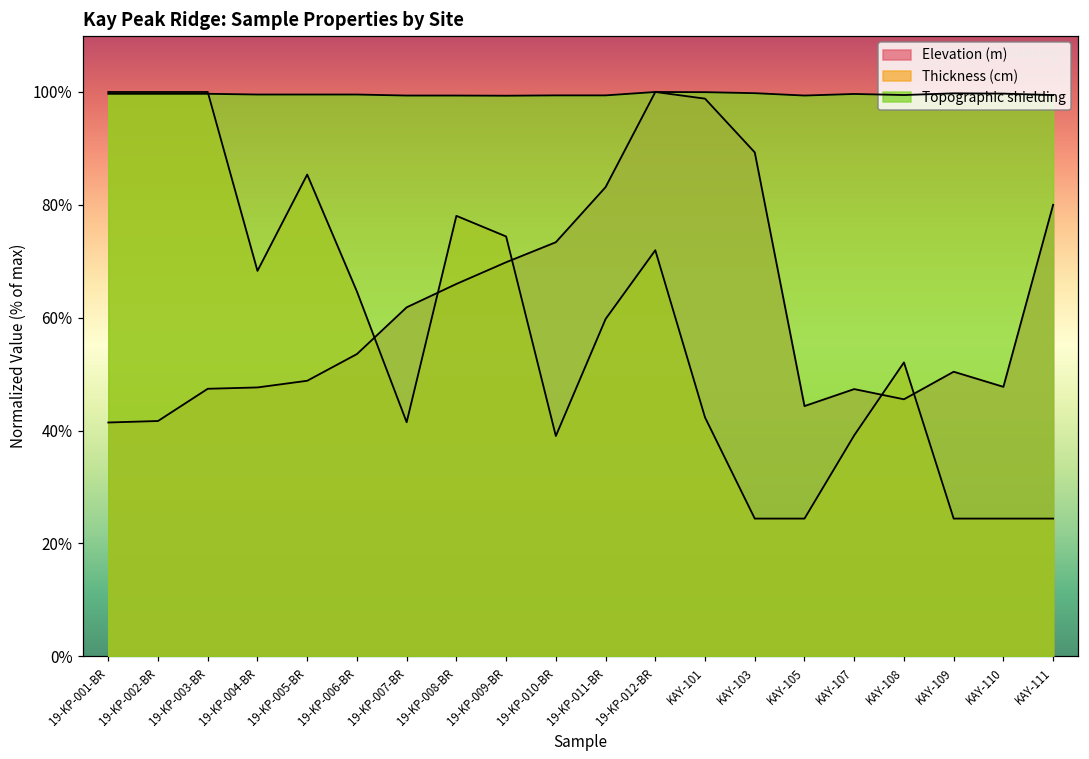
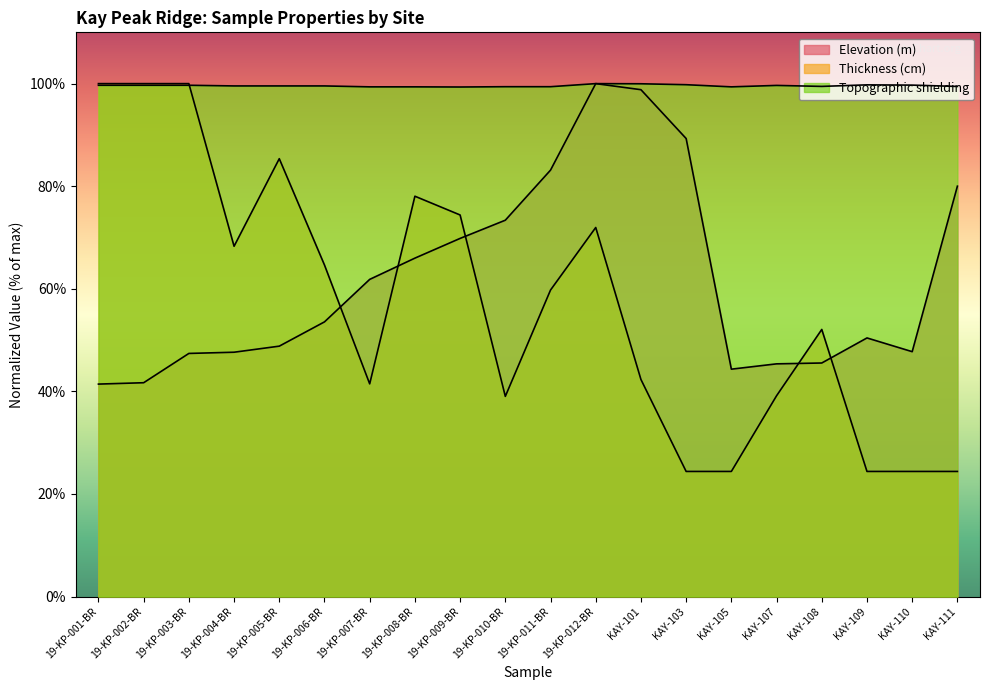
Elevation (m), KAY-107: 47% -> 45%
